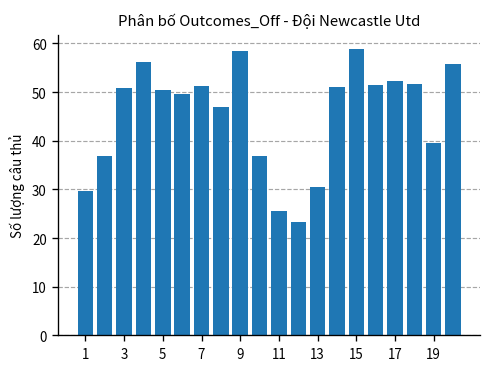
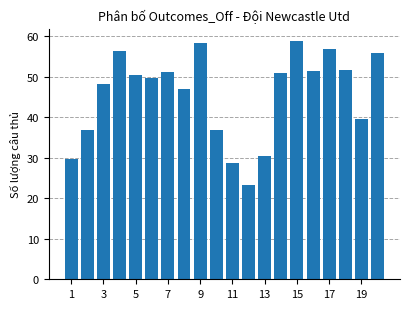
3: 51 -> 48
11: 26 -> 29
17: 52 -> 57
